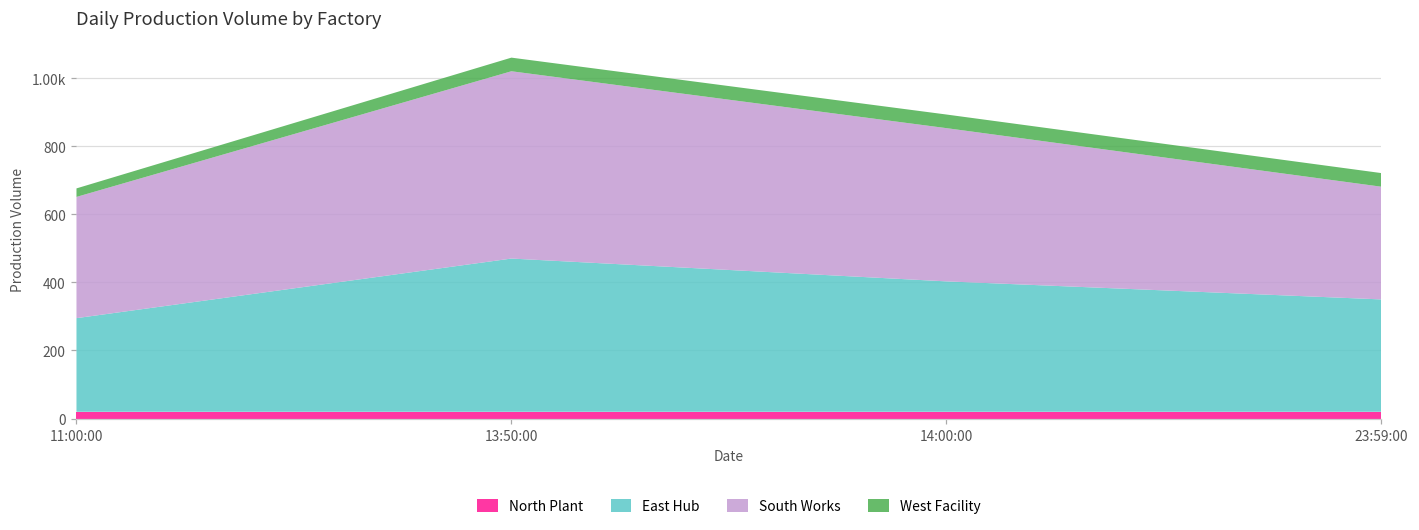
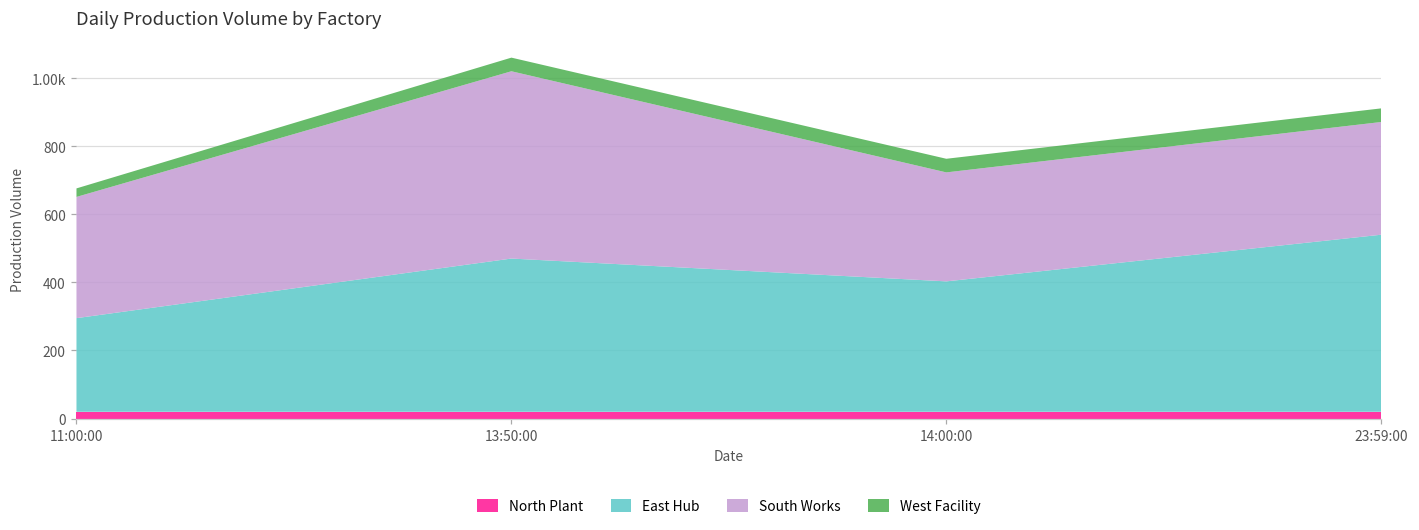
South Works, 14:00:00: 450 -> 320
East Hub, 23:59:00: 330 -> 520
